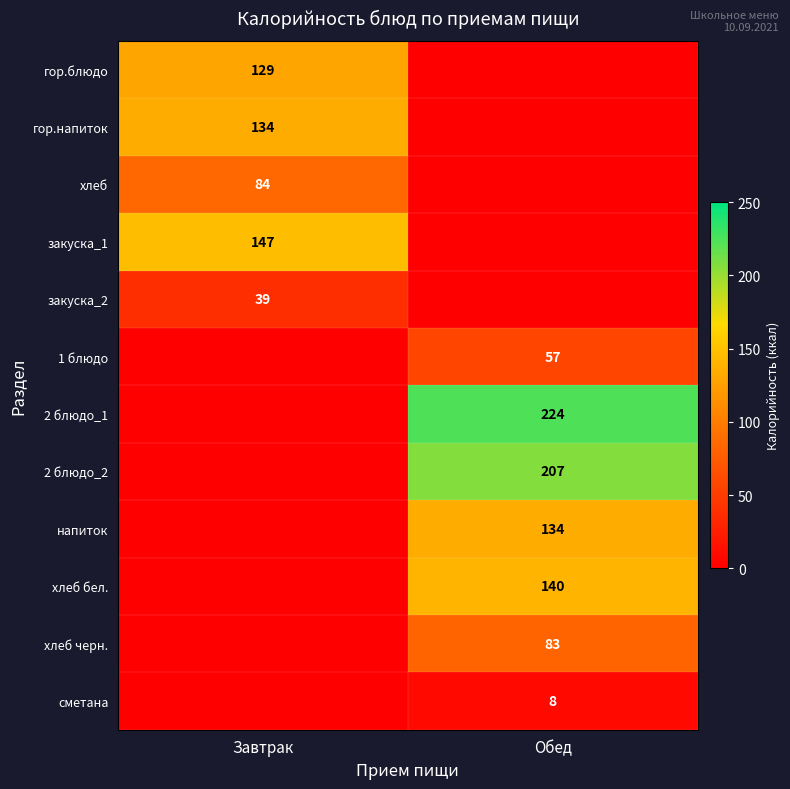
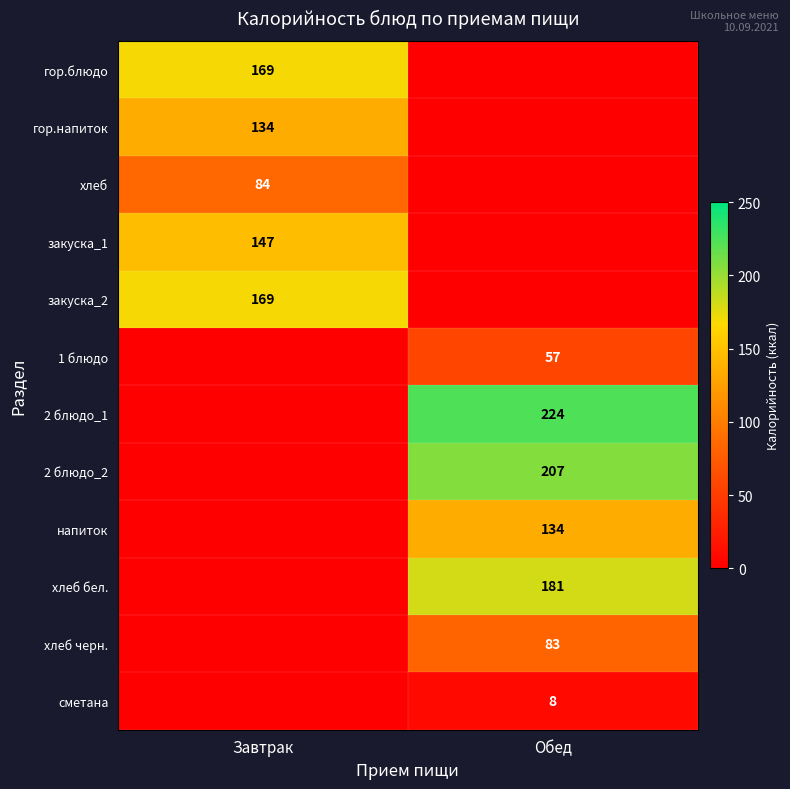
гор.блюдо, Завтрак: 129 -> 169
закуска_2, Завтрак: 39 -> 169
хлеб бел., Обед: 140 -> 181
